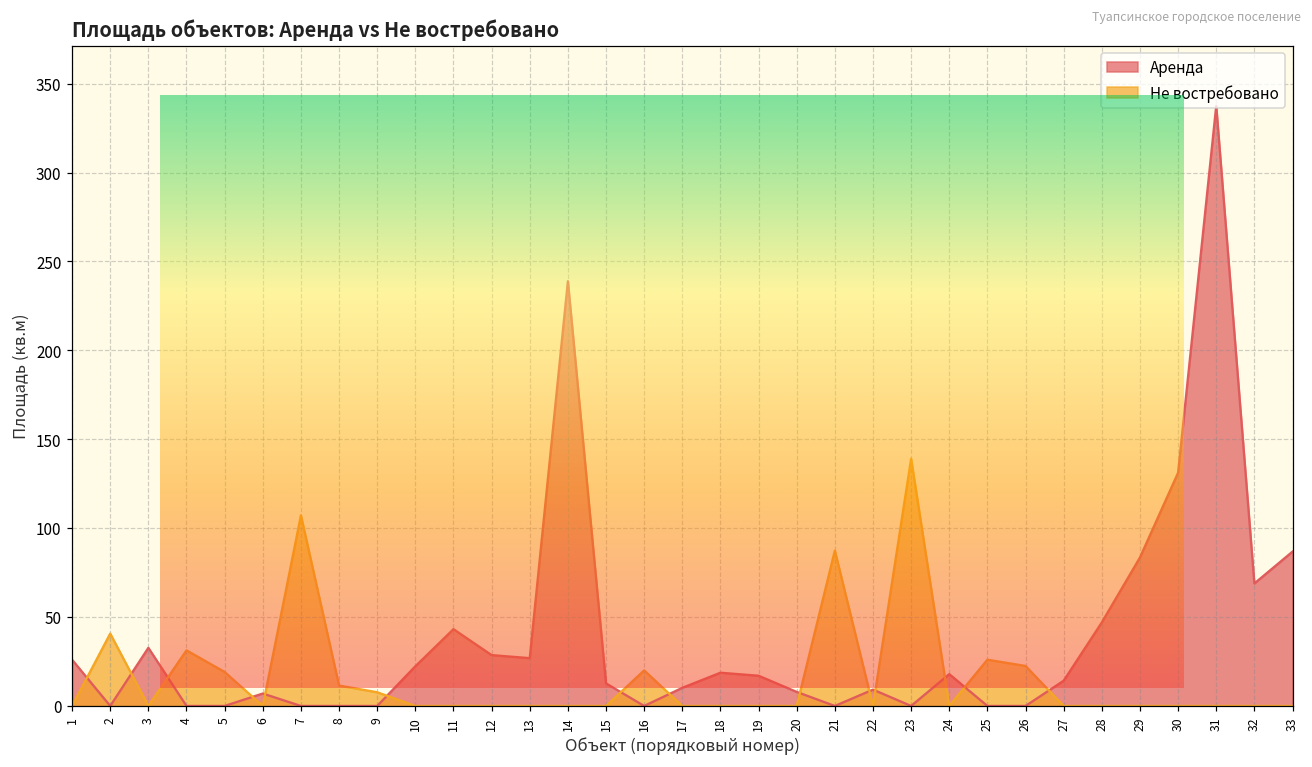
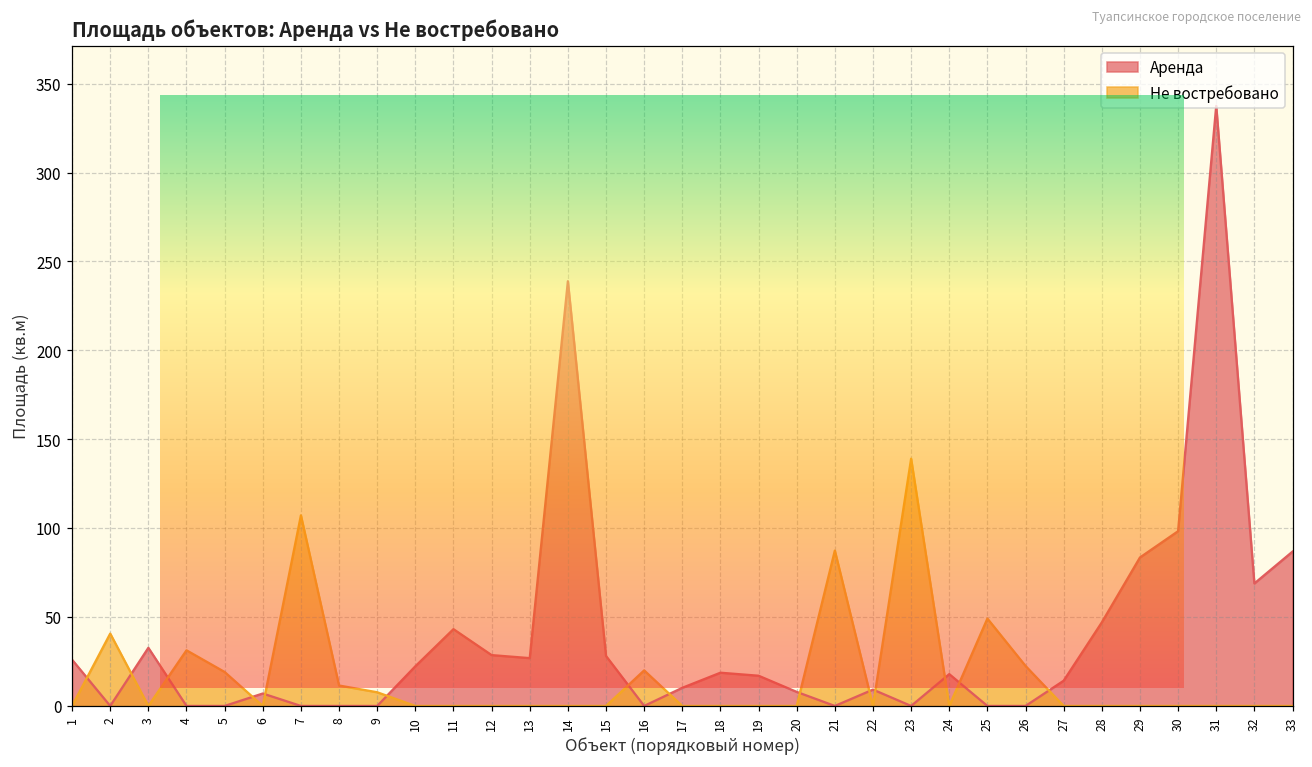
Аренда, 15: 13 -> 28
Не востребовано, 25: 26 -> 49
Аренда, 30: 131 -> 98
